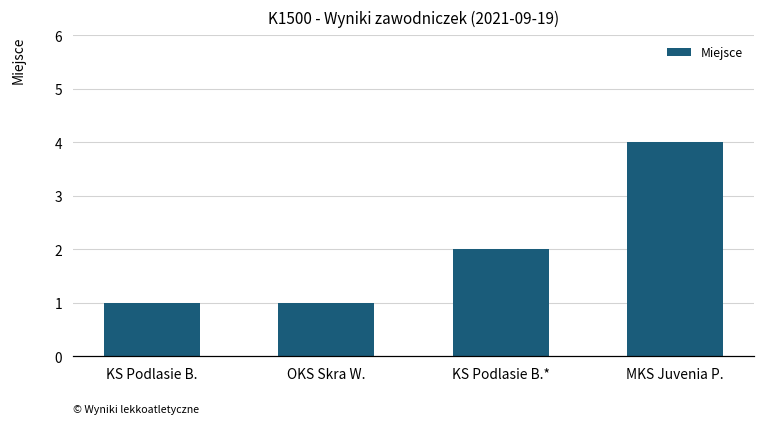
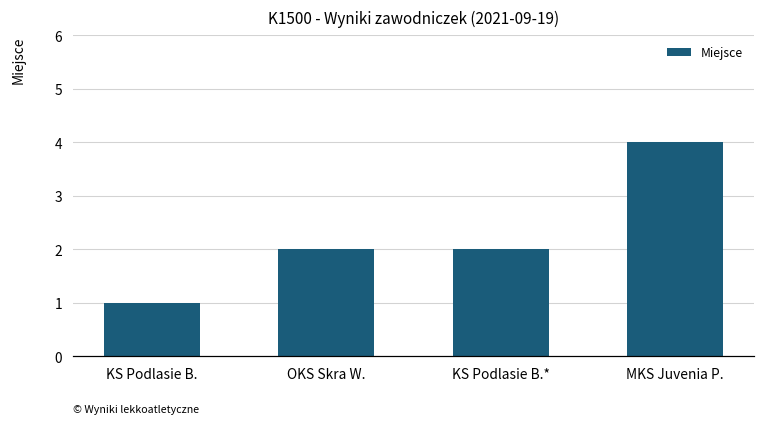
OKS Skra W.: 1 -> 2
